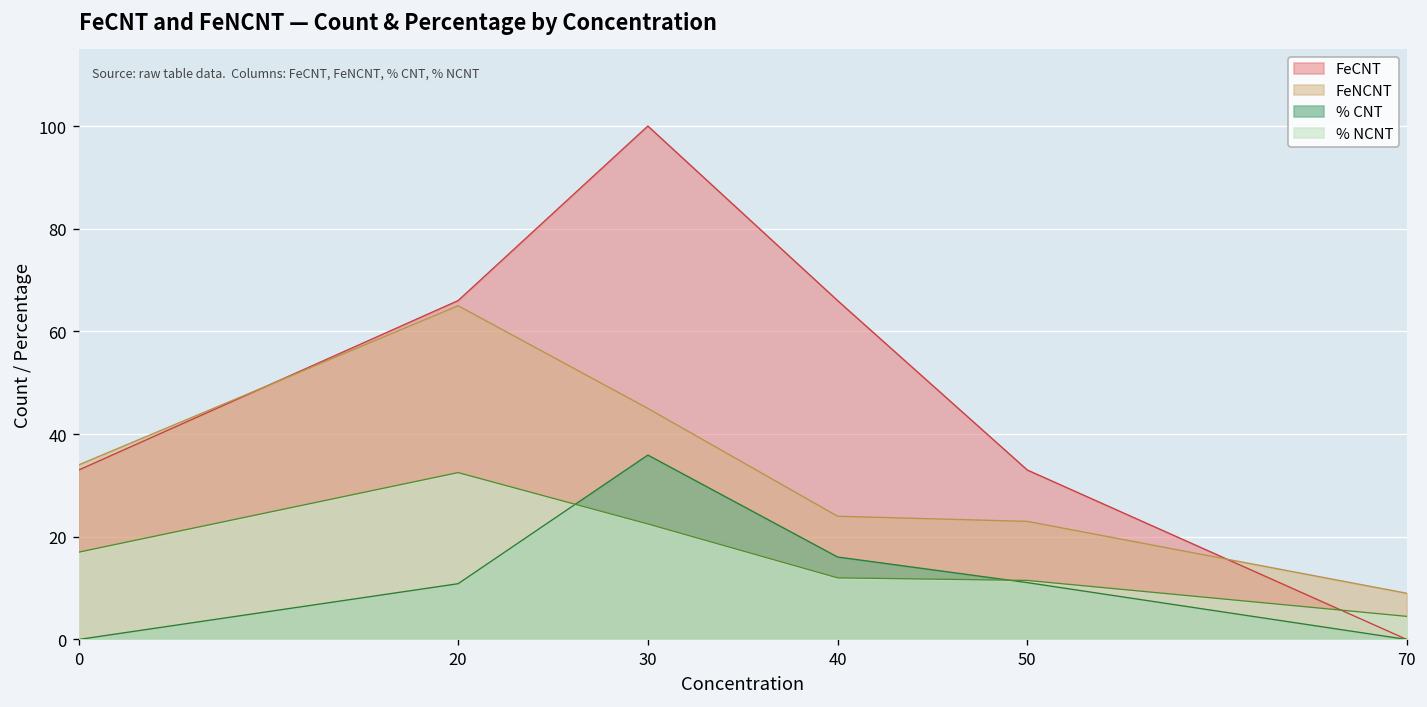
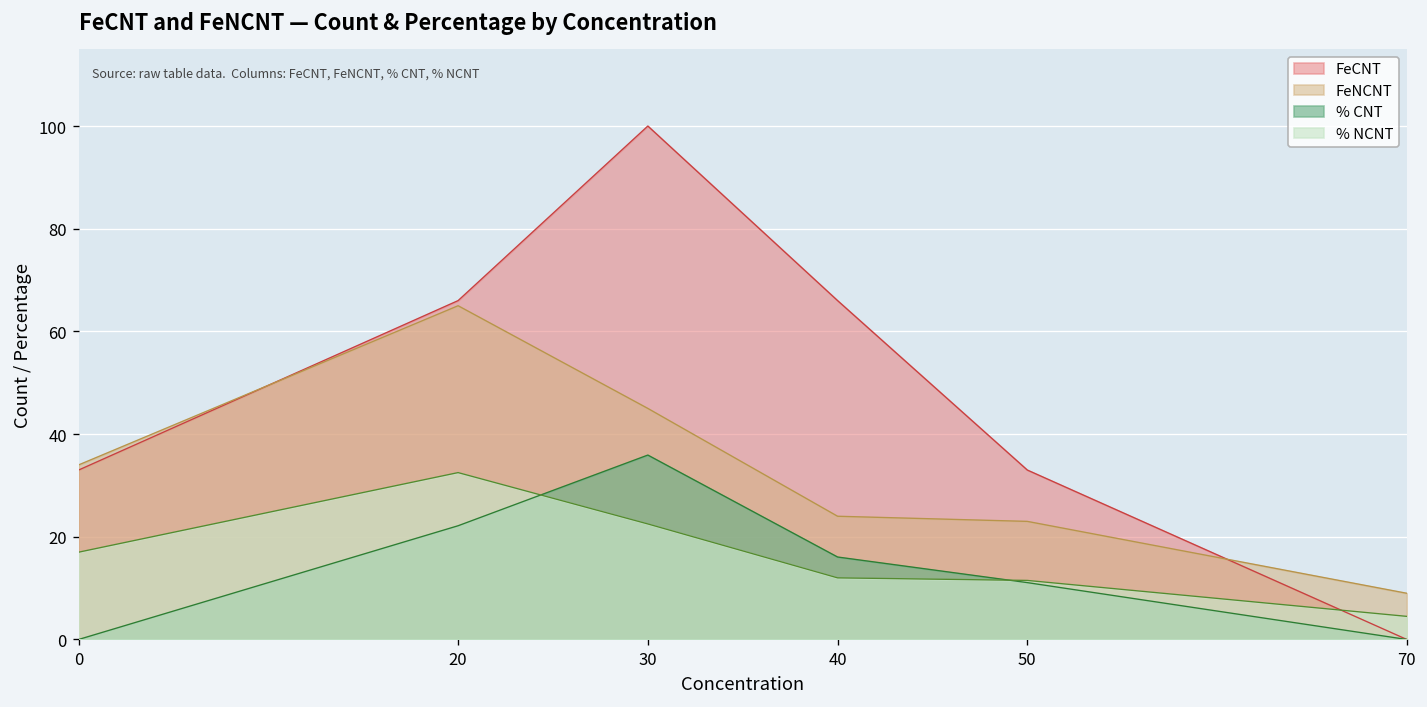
% CNT, 20: 11 -> 22
